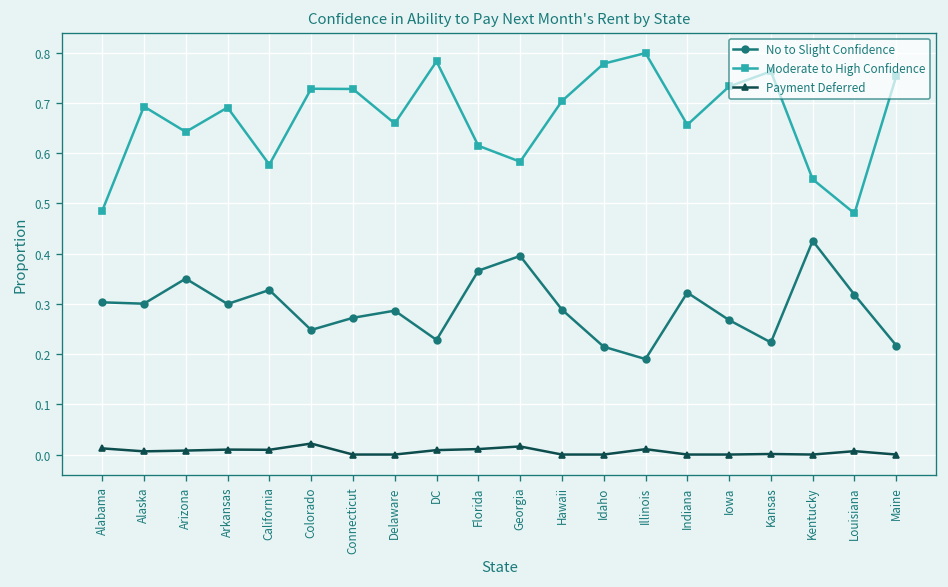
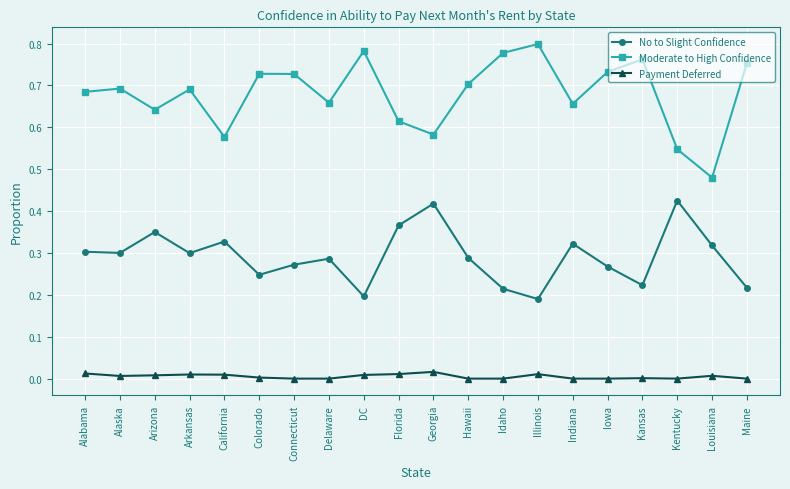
Moderate to High Confidence, Alabama: 0.48 -> 0.68
Payment Deferred, Colorado: 0.02 -> 0.00
No to Slight Confidence, DC: 0.23 -> 0.20
No to Slight Confidence, Georgia: 0.40 -> 0.42
